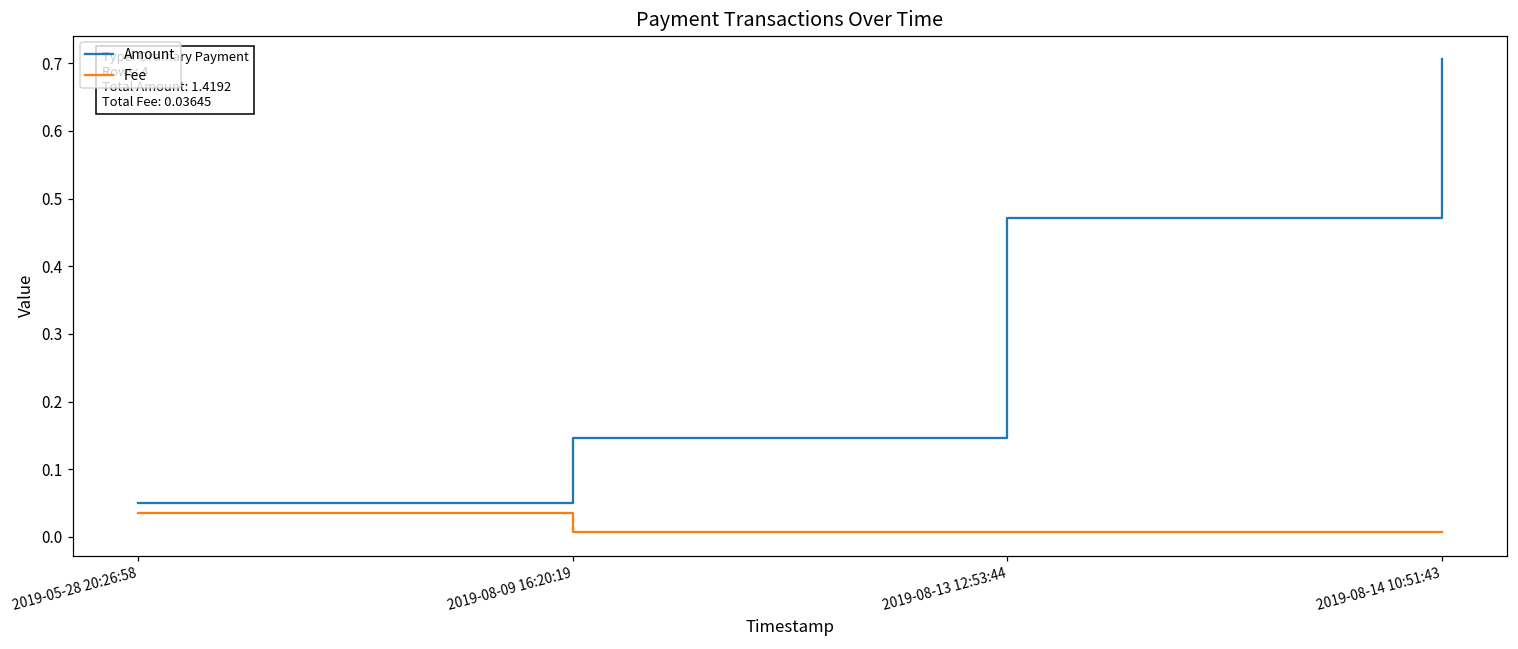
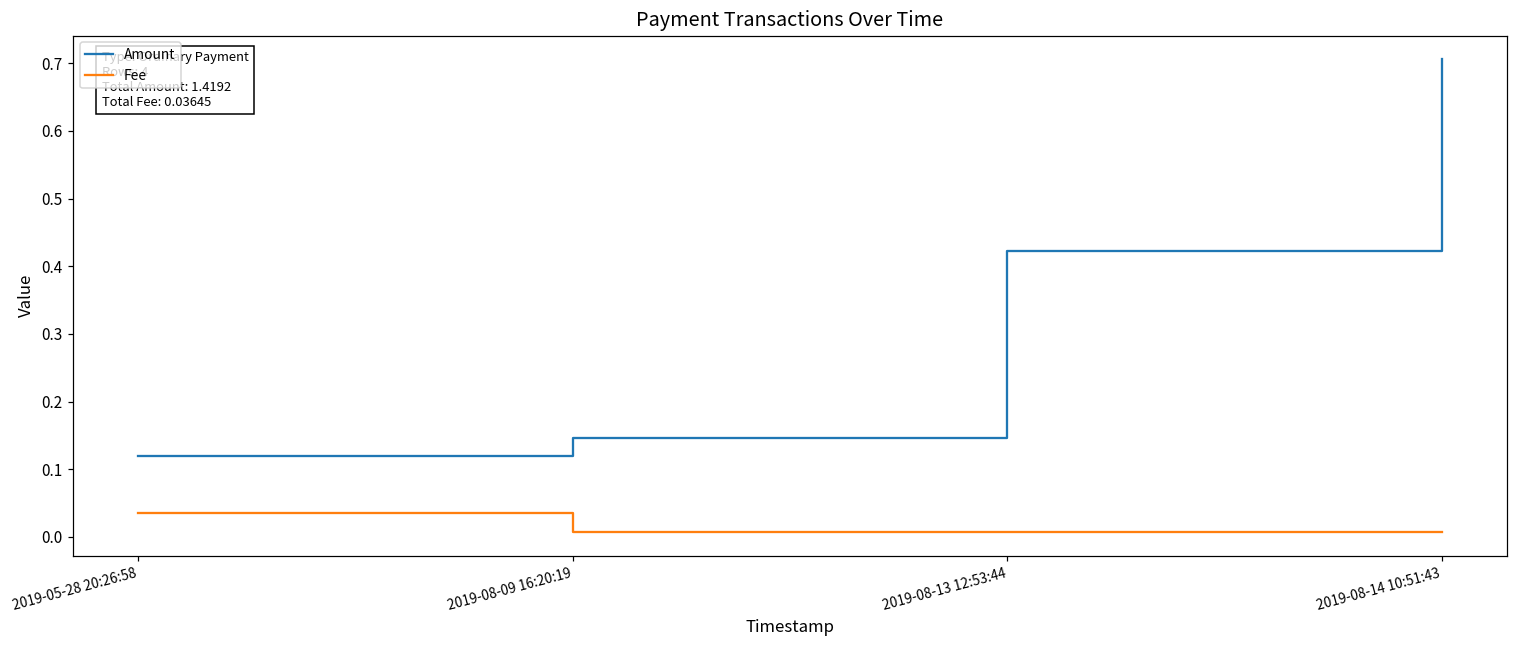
Amount, 2019-05-28 20:26:58: 0.05 -> 0.12
Amount, 2019-08-13 12:53:44: 0.47 -> 0.42
